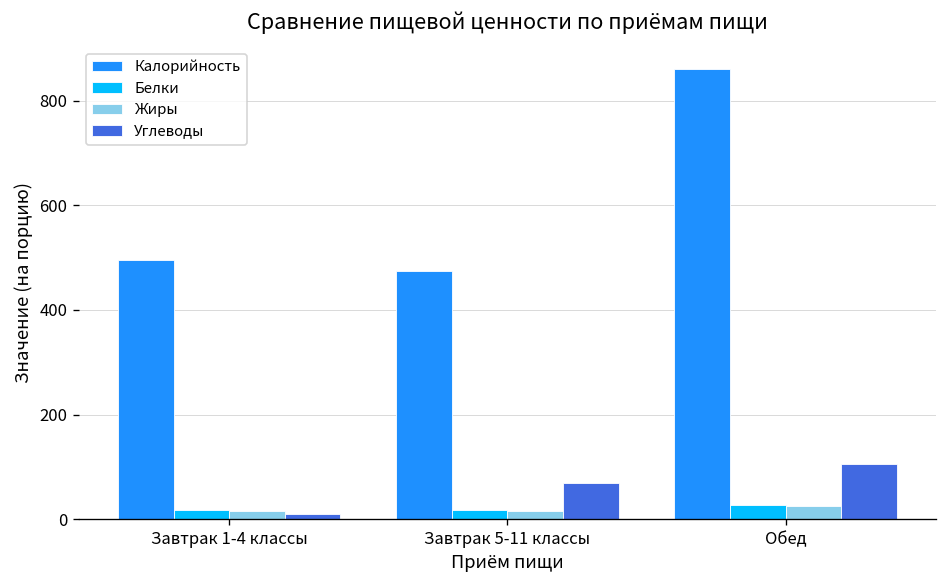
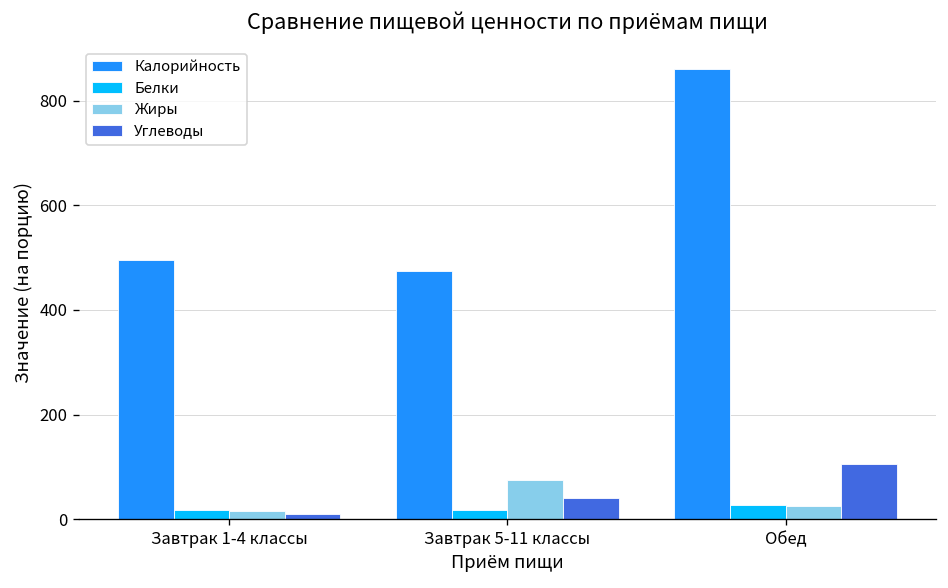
Жиры, Завтрак 5-11 классы: 20 -> 70
Углеводы, Завтрак 5-11 классы: 70 -> 40
